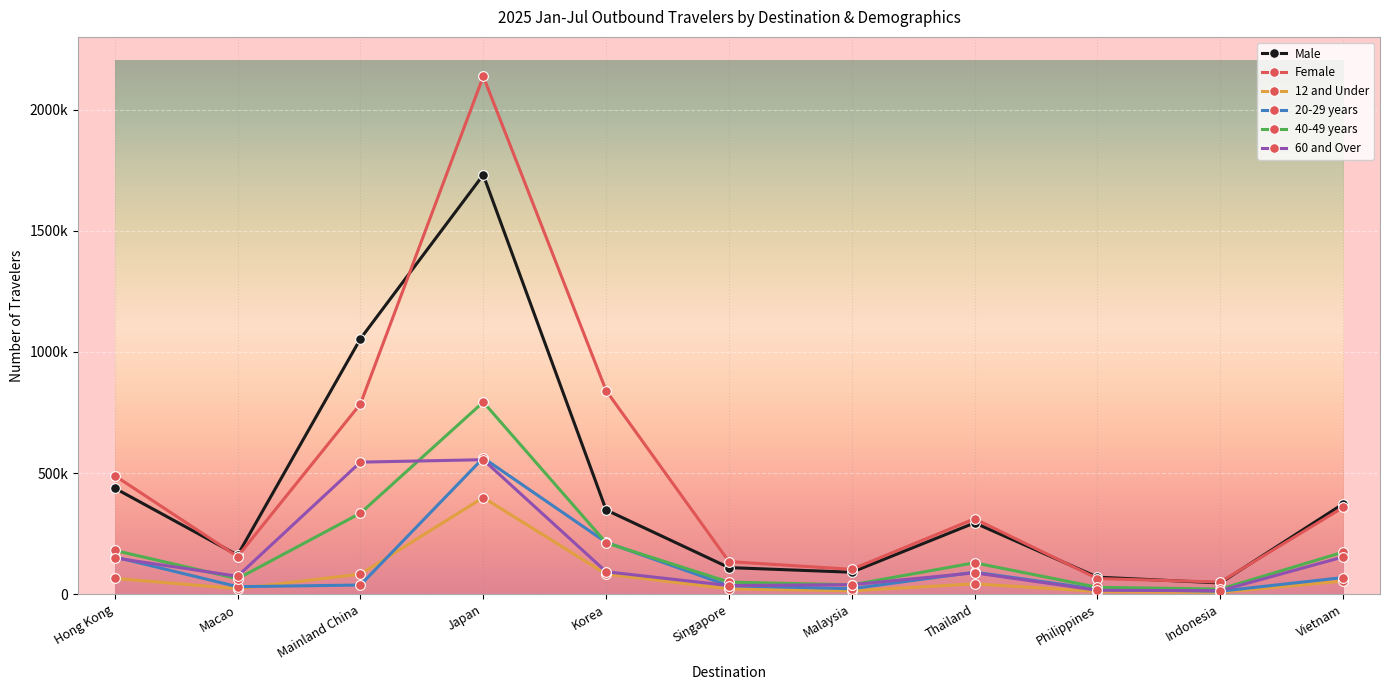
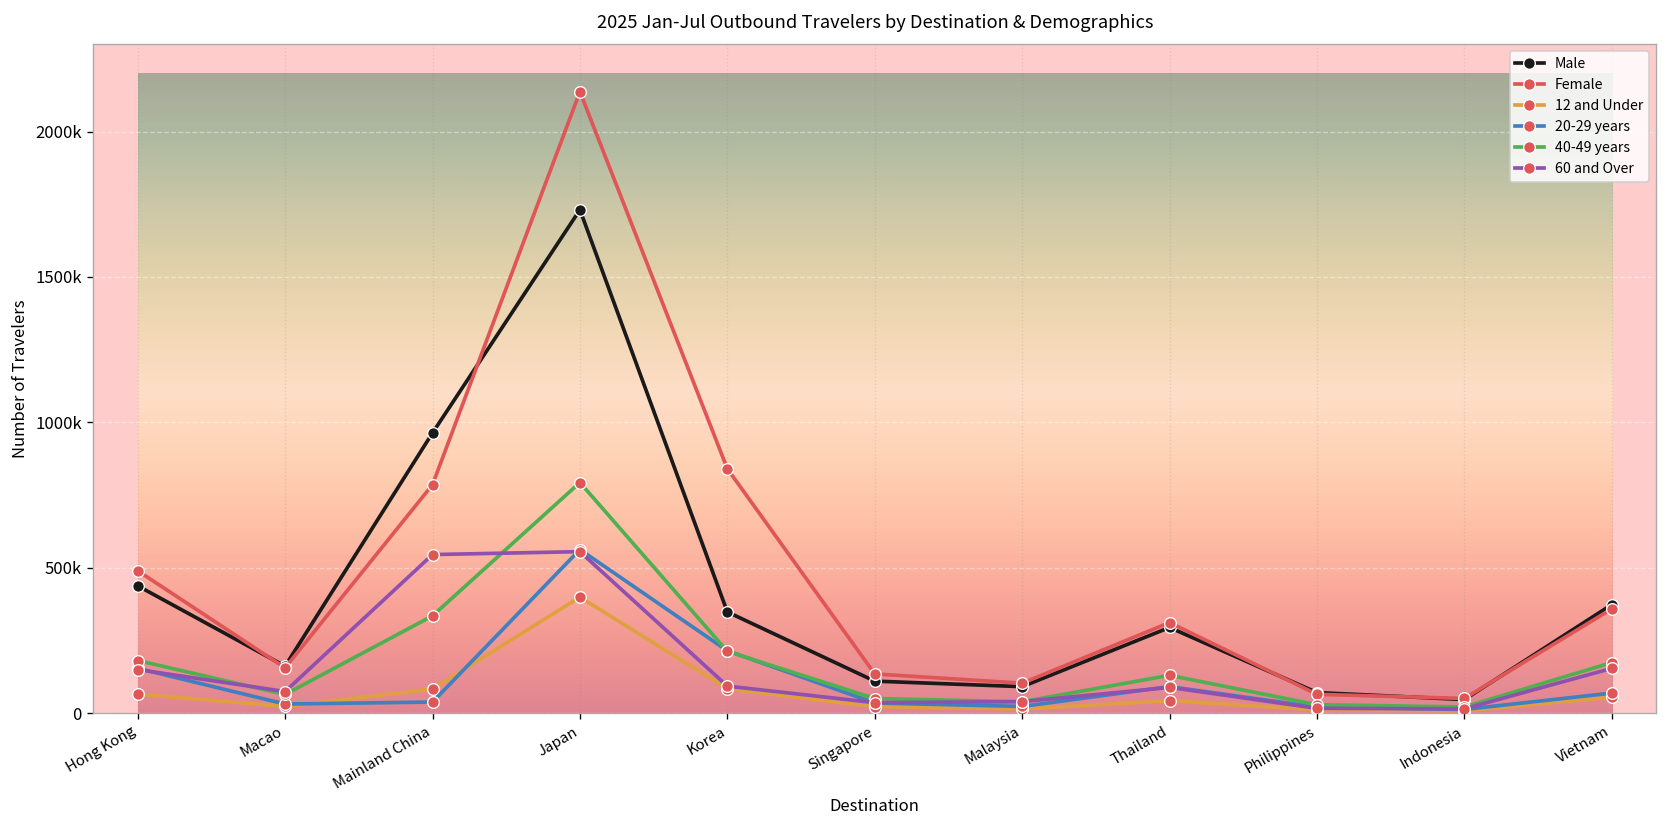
Male, Mainland China: 1050000 -> 960000
